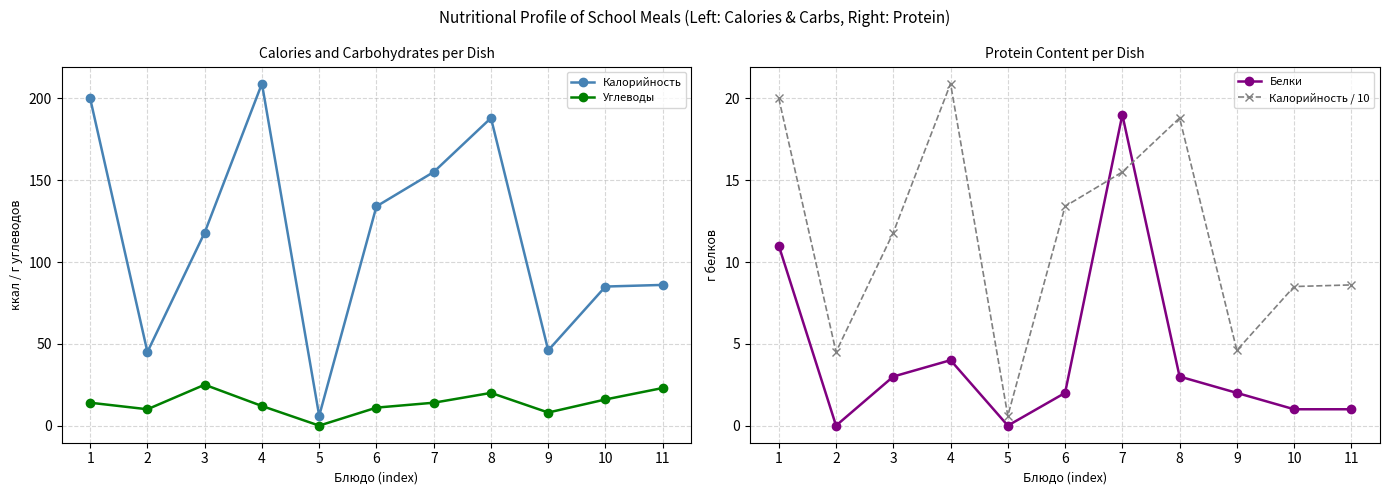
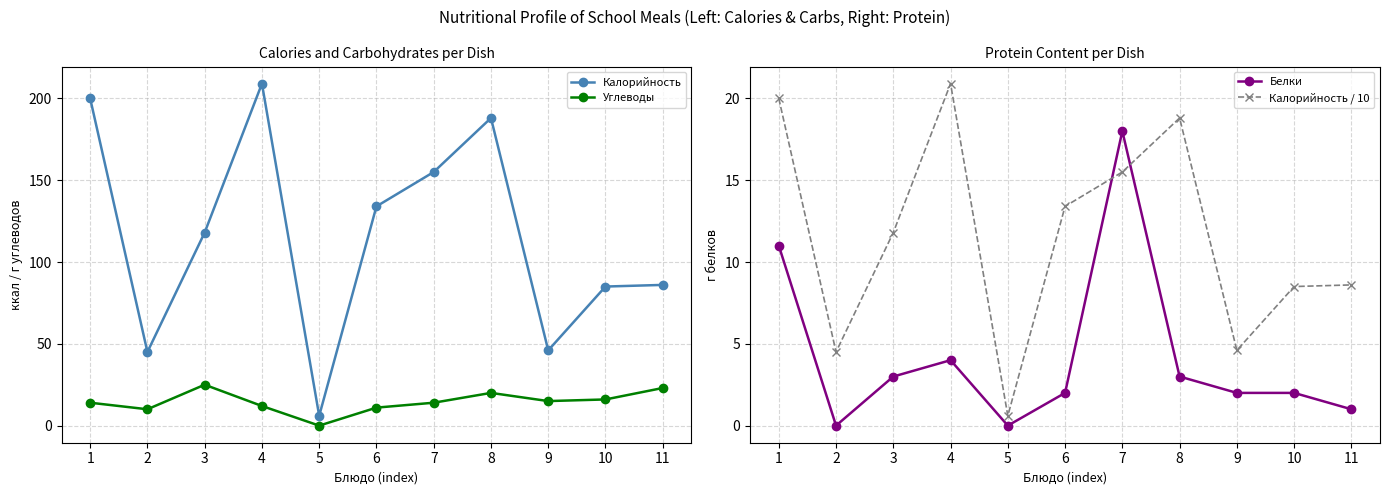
Calories and Carbohydrates per Dish, Углеводы, 9: 8 -> 15
Protein Content per Dish, Белки, 7: 19 -> 18
Protein Content per Dish, Белки, 10: 1 -> 2
